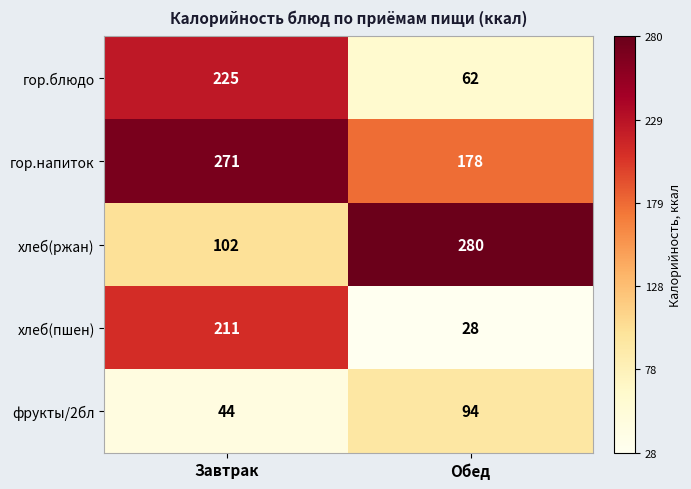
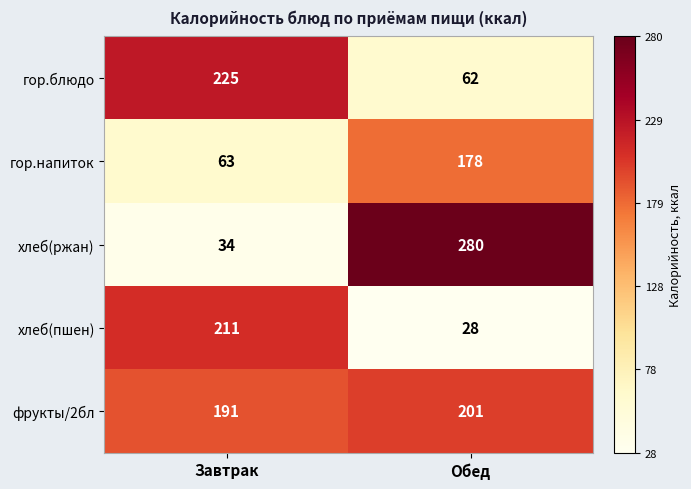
гор.напиток, Завтрак: 271 -> 63
хлеб(ржан), Завтрак: 102 -> 34
фрукты/2бл, Завтрак: 44 -> 191
фрукты/2бл, Обед: 94 -> 201
